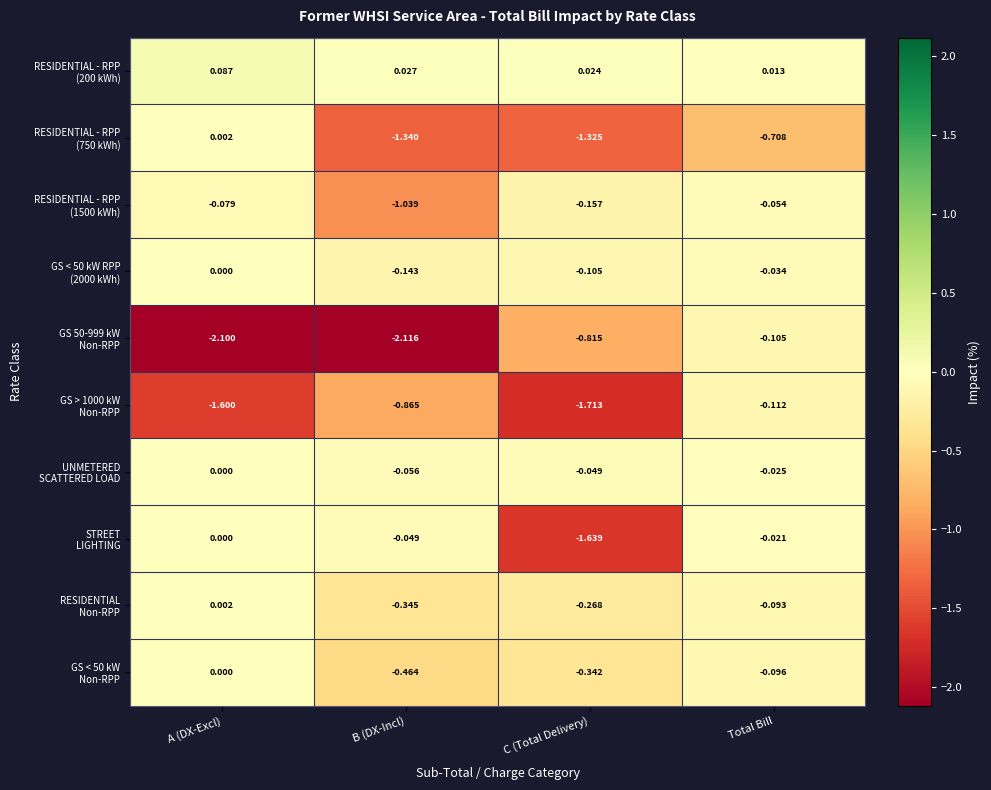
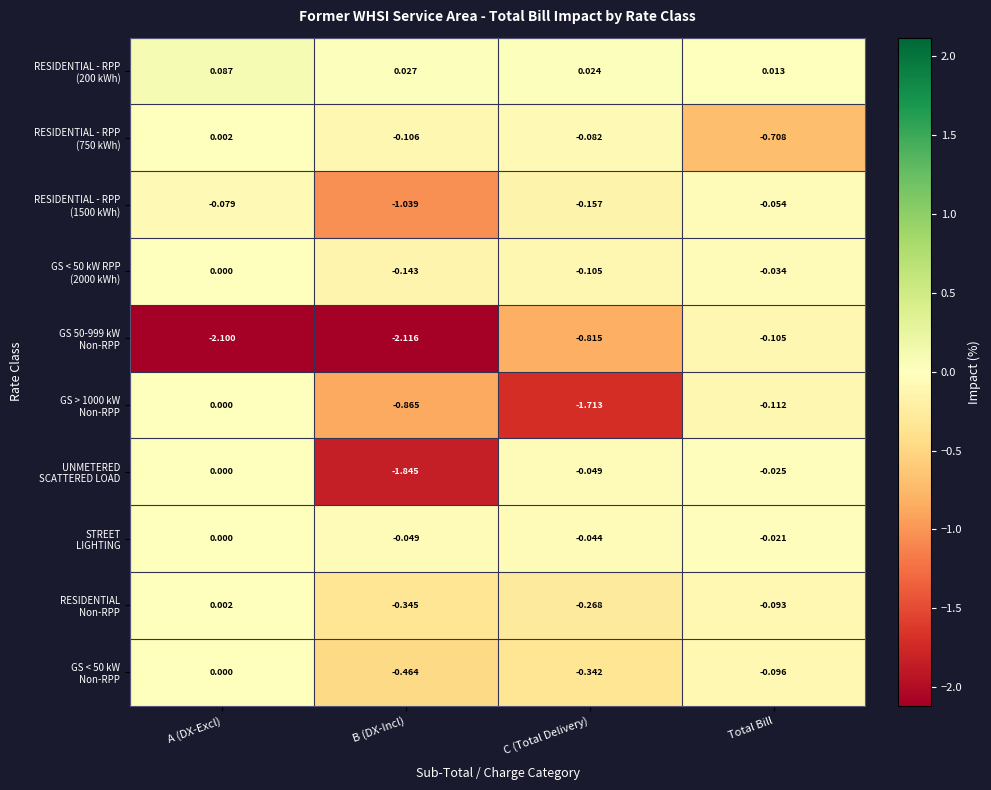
RESIDENTIAL - RPP (750 kWh), B (DX-Incl): -1.340 -> -0.106
RESIDENTIAL - RPP (750 kWh), C (Total Delivery): -1.325 -> -0.082
GS > 1000 kW Non-RPP, A (DX-Excl): -1.600 -> 0.000
UNMETERED SCATTERED LOAD, B (DX-Incl): -0.056 -> -1.845
STREET LIGHTING, C (Total Delivery): -1.639 -> -0.044
